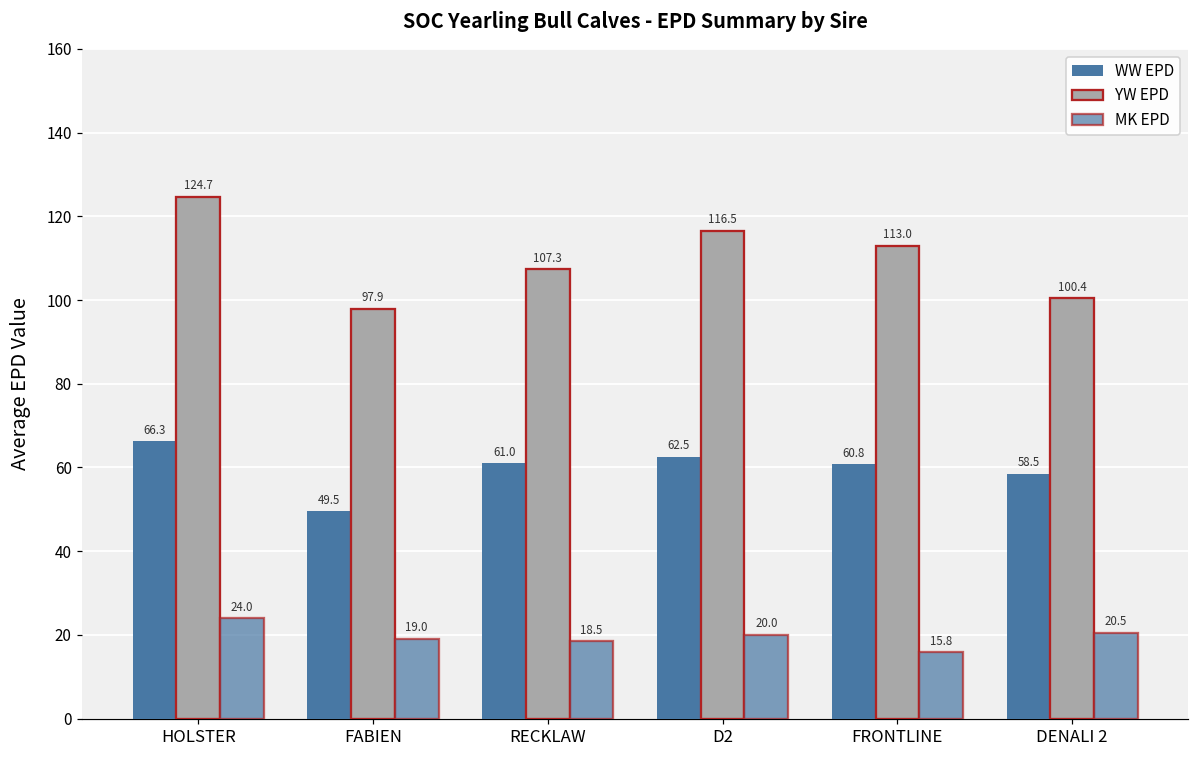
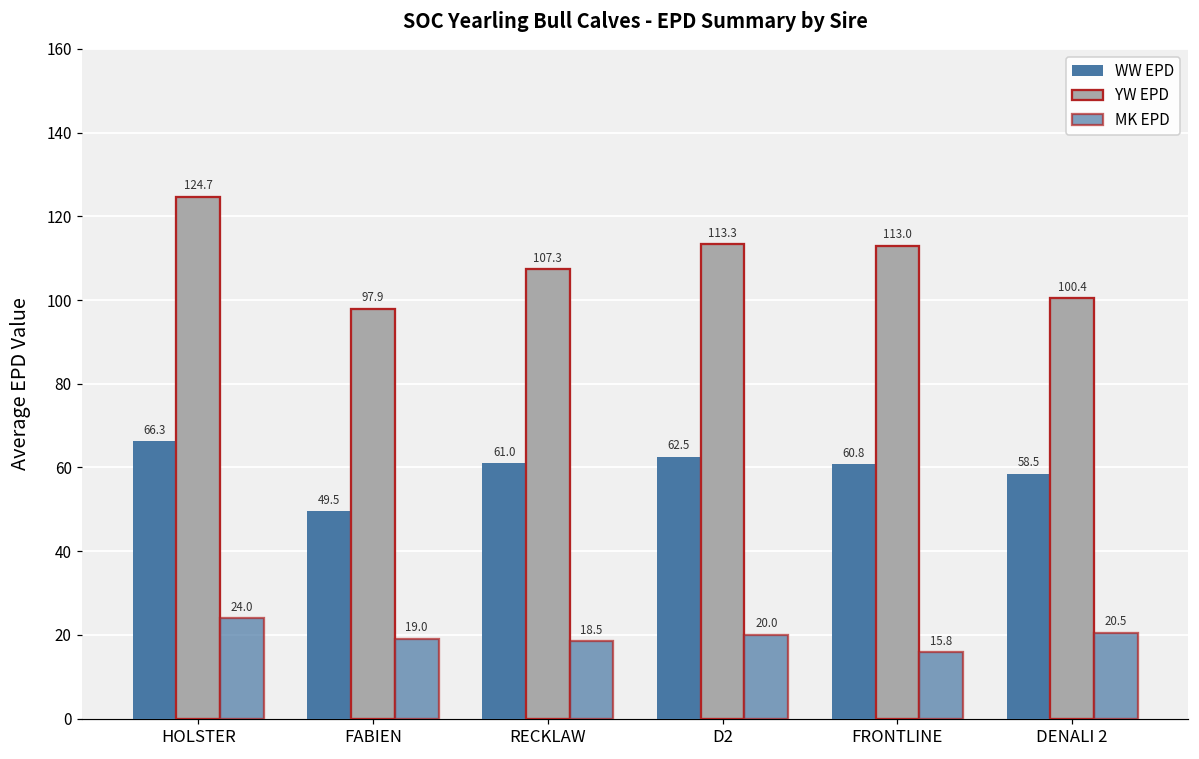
YW EPD, D2: 116.5 -> 113.3
